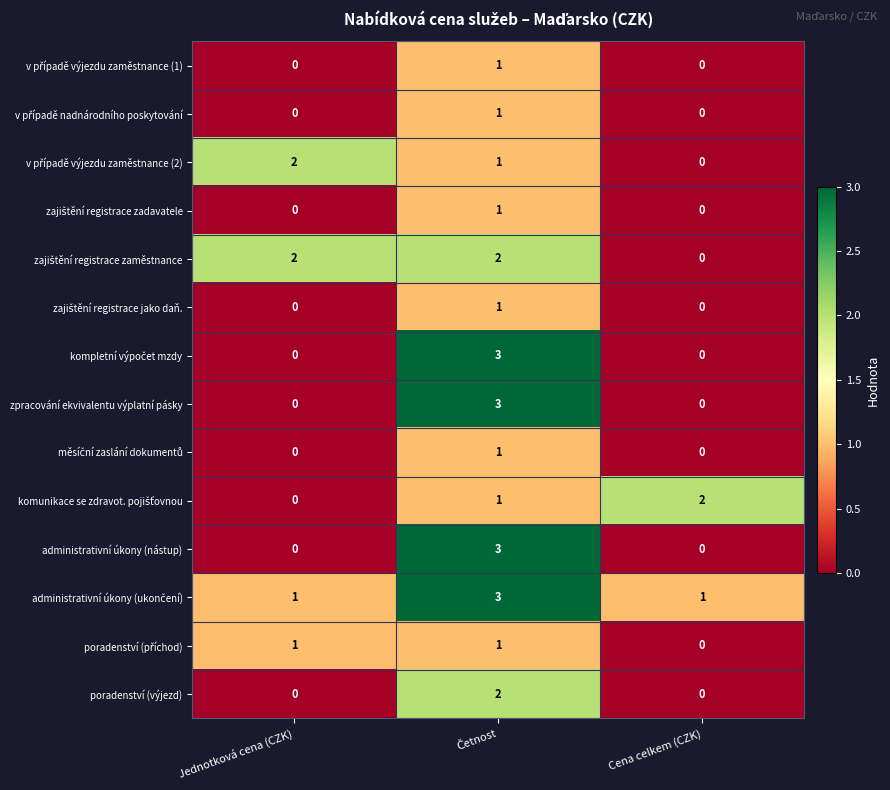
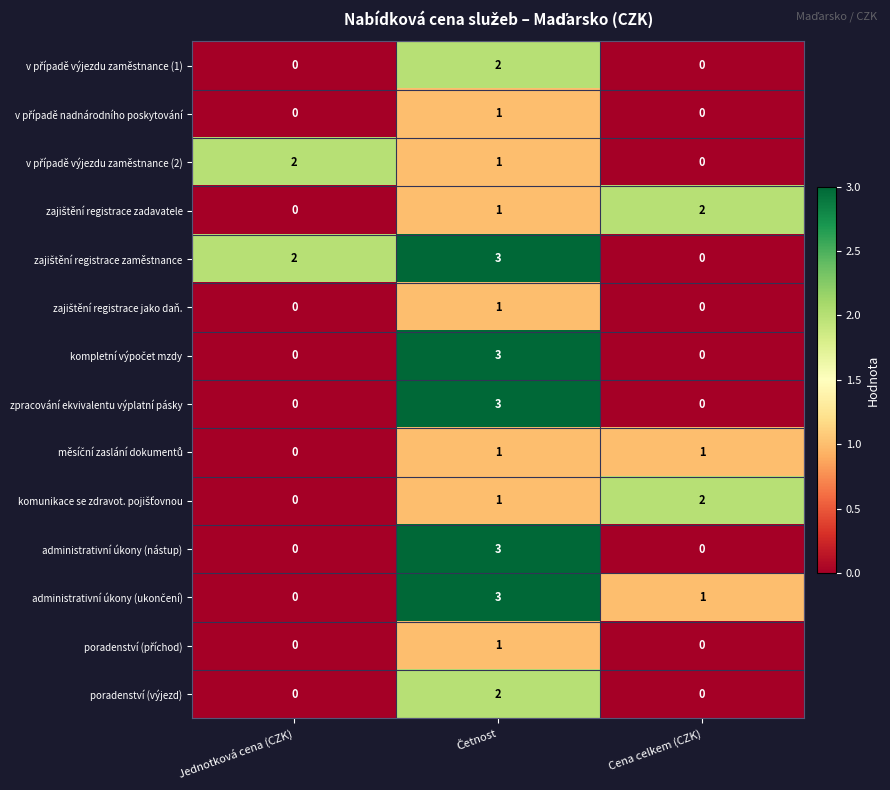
v případě výjezdu zaměstnance (1), Četnost: 1 -> 2
zajištění registrace zadavatele, Cena celkem (CZK): 0 -> 2
zajištění registrace zaměstnance, Četnost: 2 -> 3
měsíční zaslání dokumentů, Cena celkem (CZK): 0 -> 1
administrativní úkony (ukončení), Jednotková cena (CZK): 1 -> 0
poradenství (příchod), Jednotková cena (CZK): 1 -> 0
